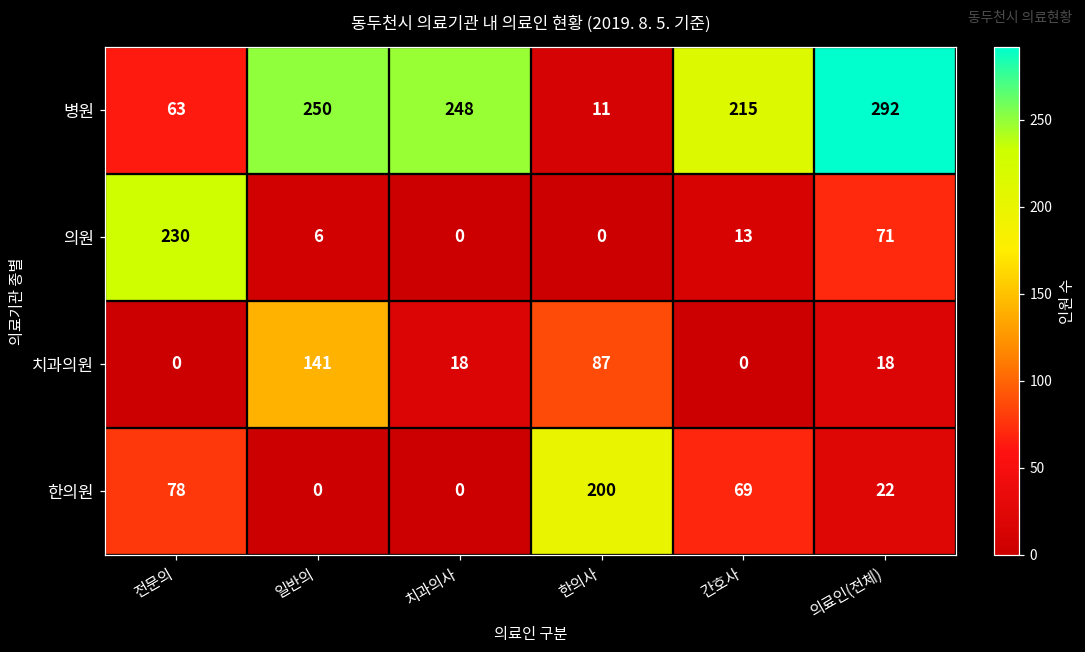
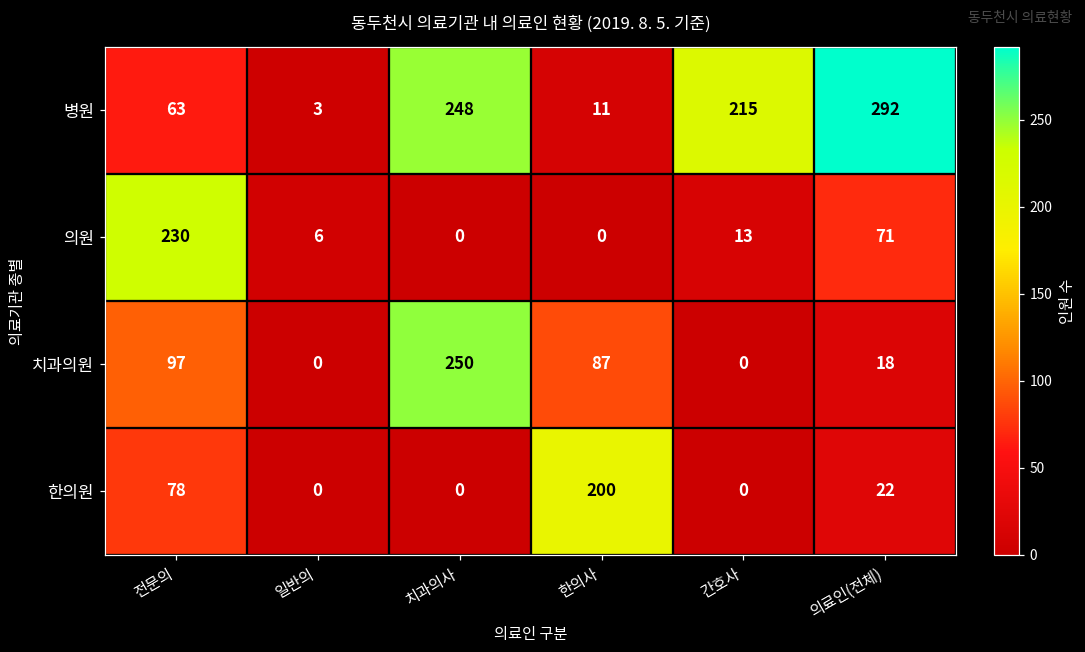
병원, 일반의: 250 -> 3
치과의원, 전문의: 0 -> 97
치과의원, 일반의: 141 -> 0
치과의원, 치과의사: 18 -> 250
한의원, 간호사: 69 -> 0
